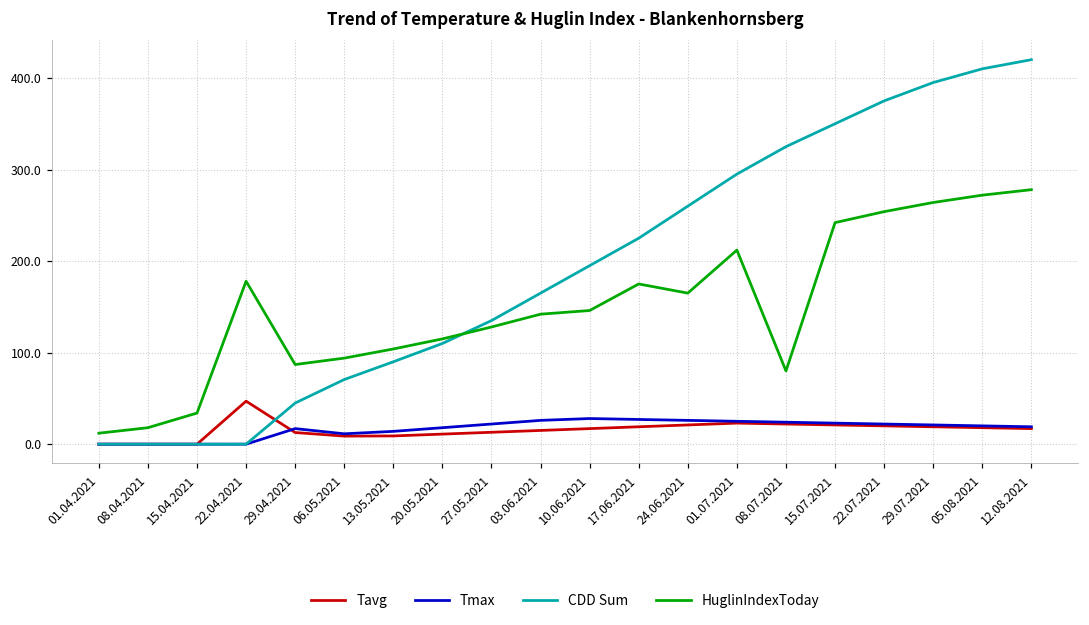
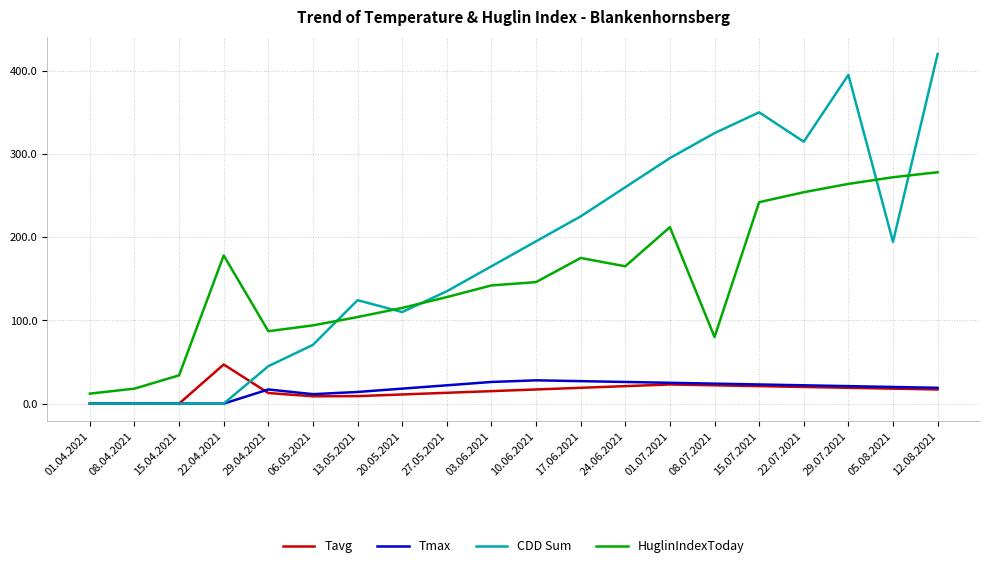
CDD Sum, 13.05.2021: 90 -> 120
CDD Sum, 22.07.2021: 380 -> 310
CDD Sum, 05.08.2021: 410 -> 190
